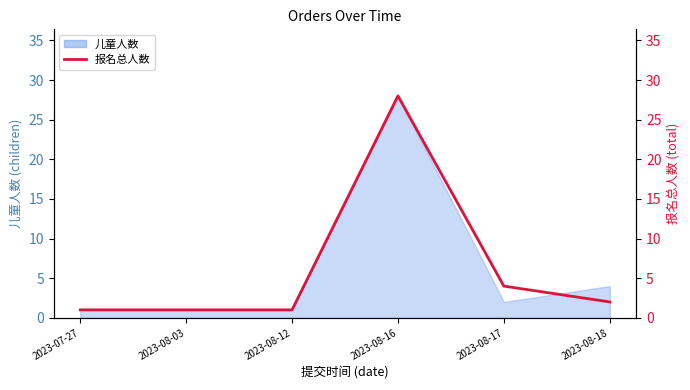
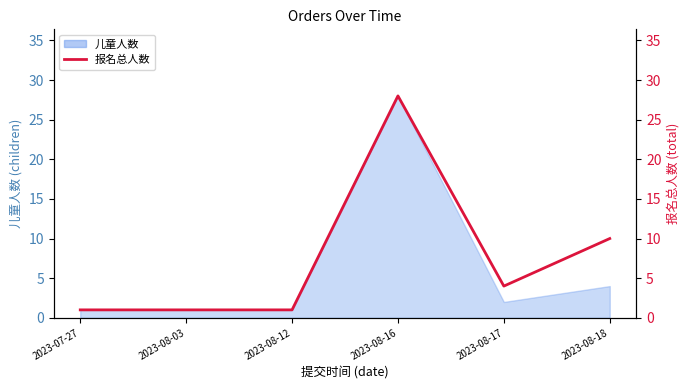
报名总人数, 2023-08-18: 2 -> 10
